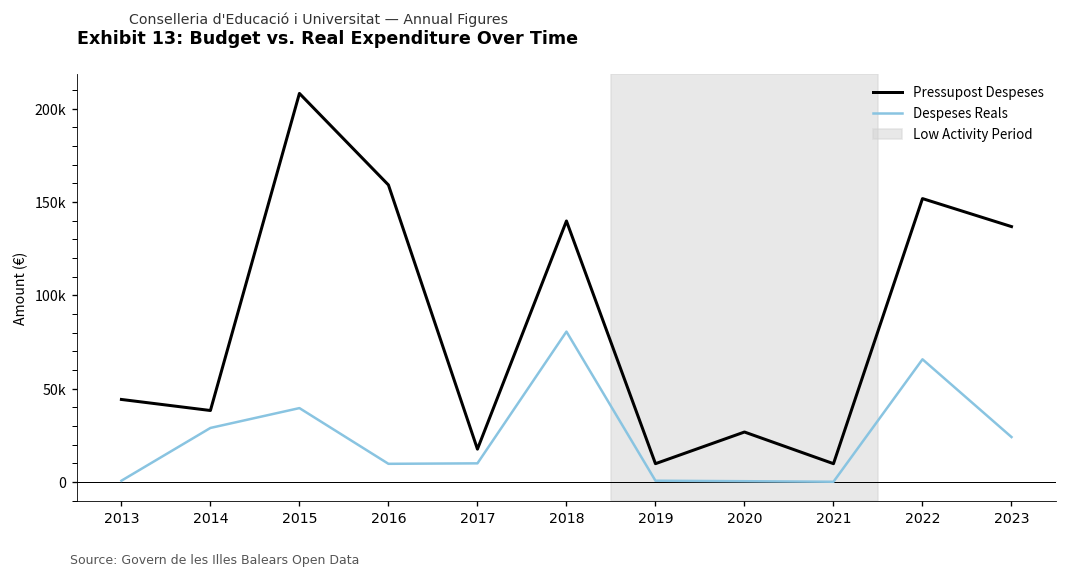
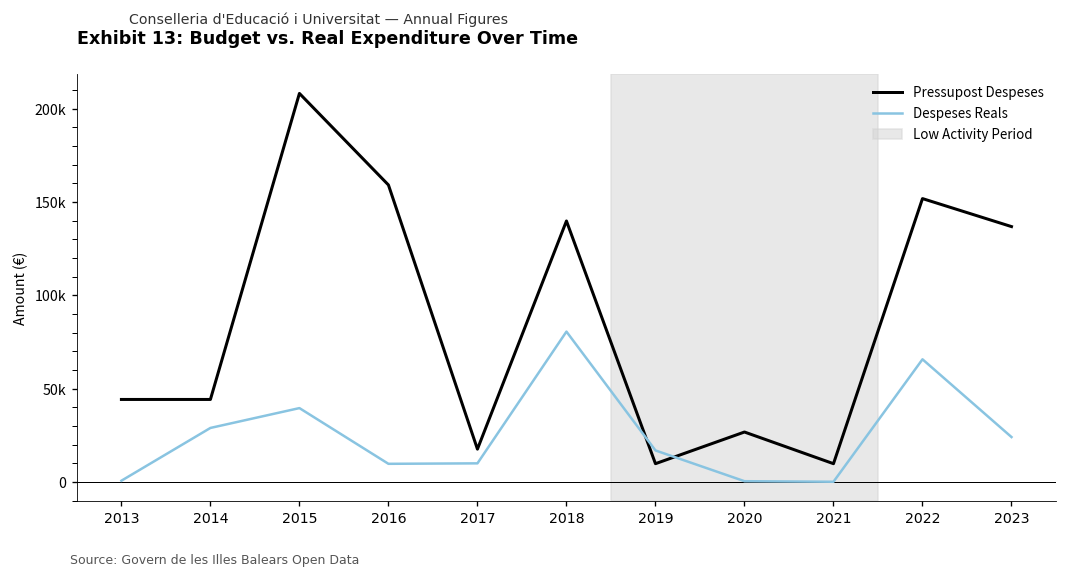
Pressupost Despeses, 2014: 38000 -> 44000
Despeses Reals, 2019: 1000 -> 17000
